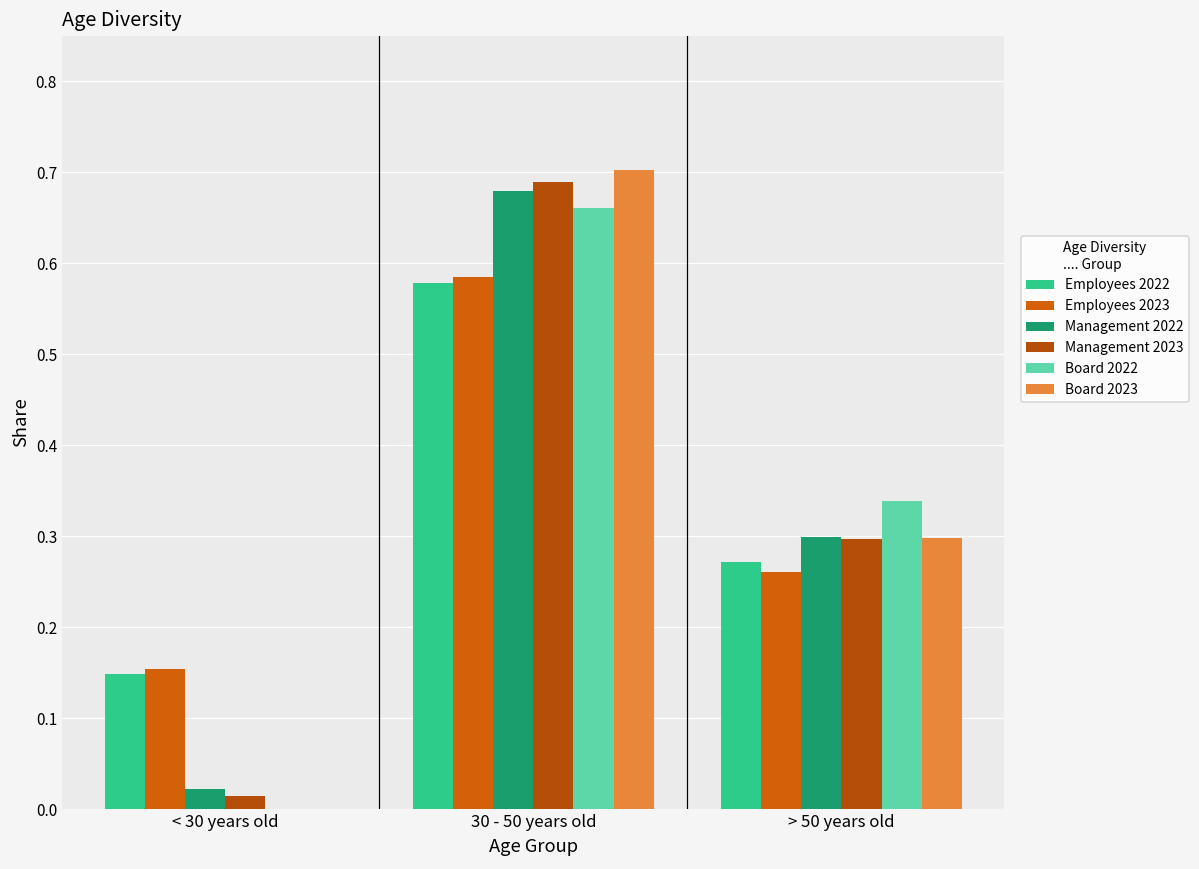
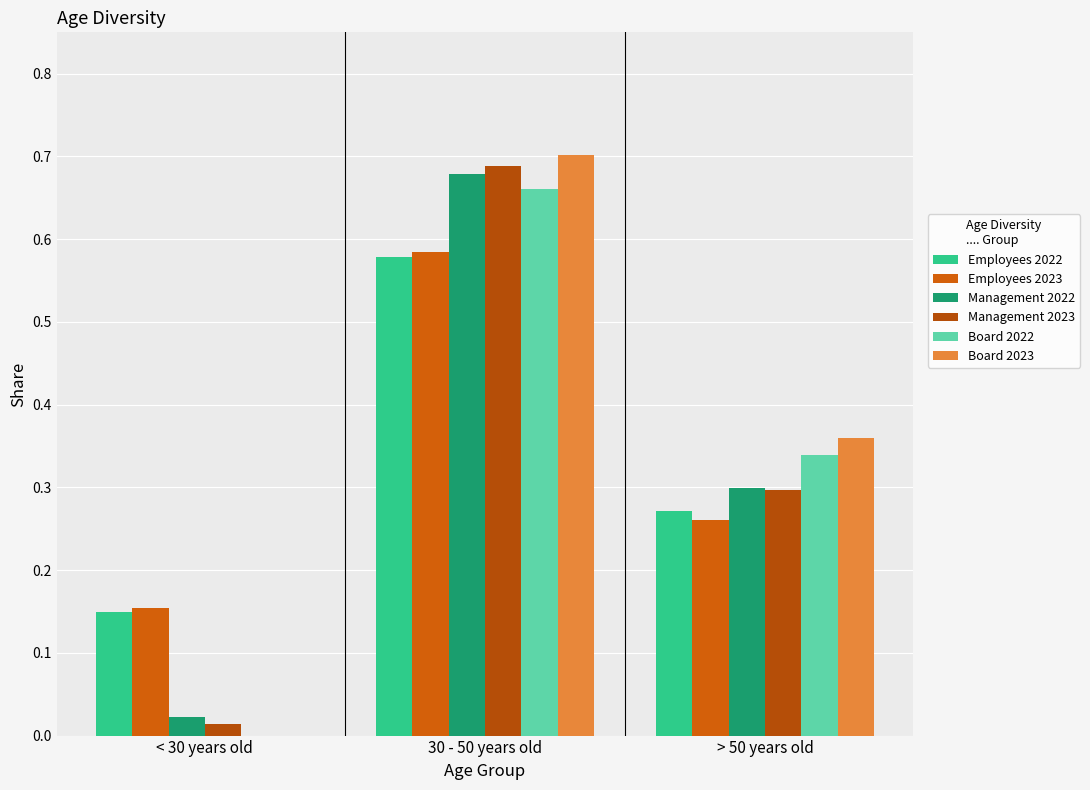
Board 2023, > 50 years old: 0.30 -> 0.36
